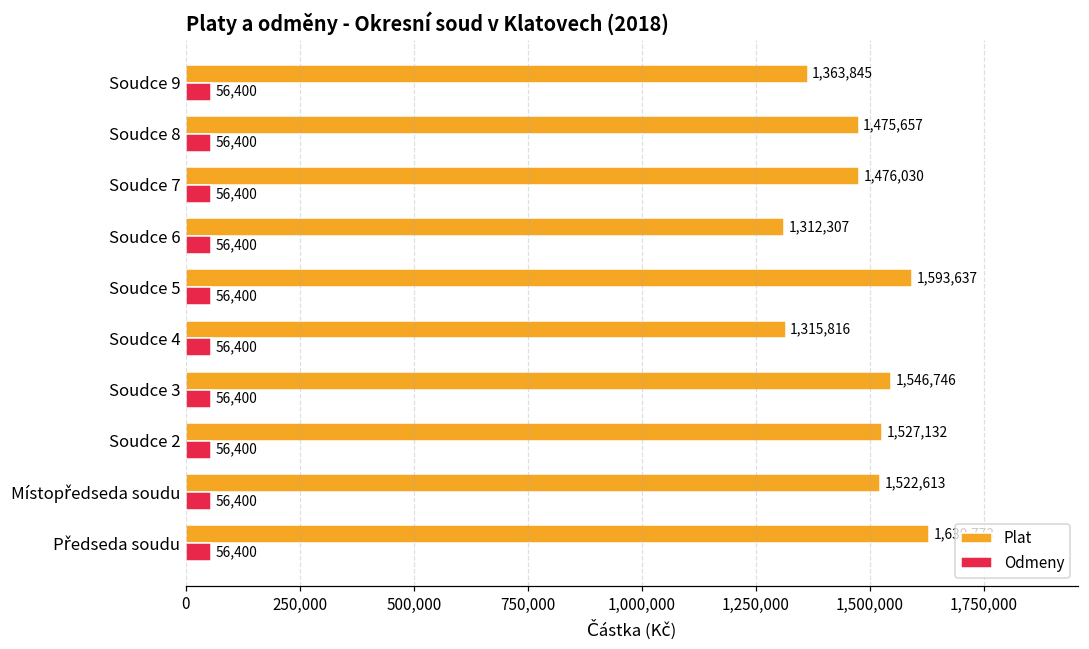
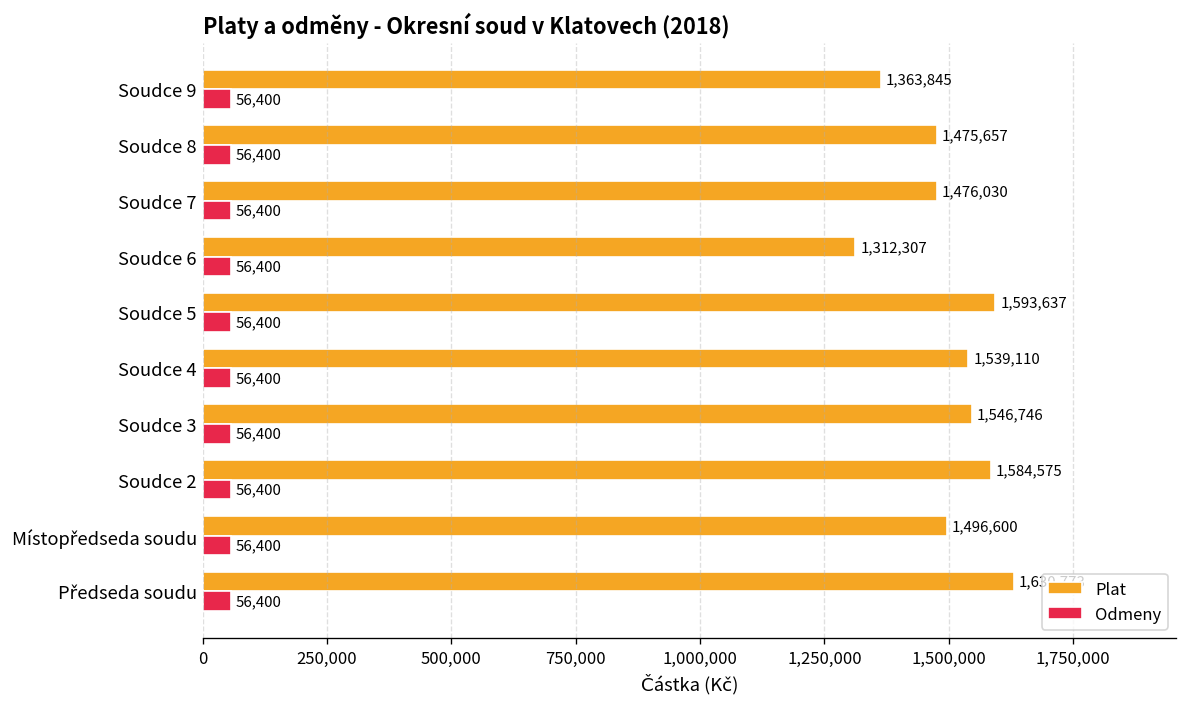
Plat, Soudce 4: 1,315,816 -> 1,539,110
Plat, Soudce 2: 1,527,132 -> 1,584,575
Plat, Místopředseda soudu: 1,522,613 -> 1,496,600
